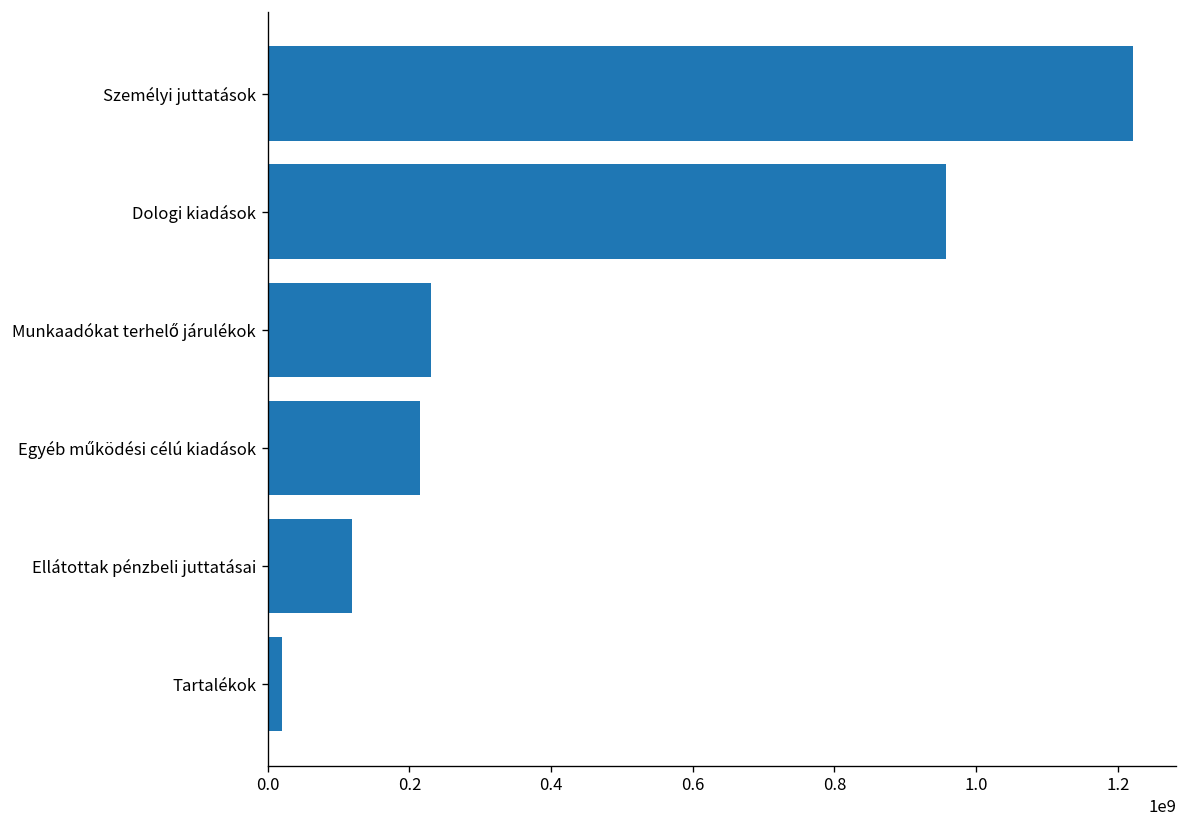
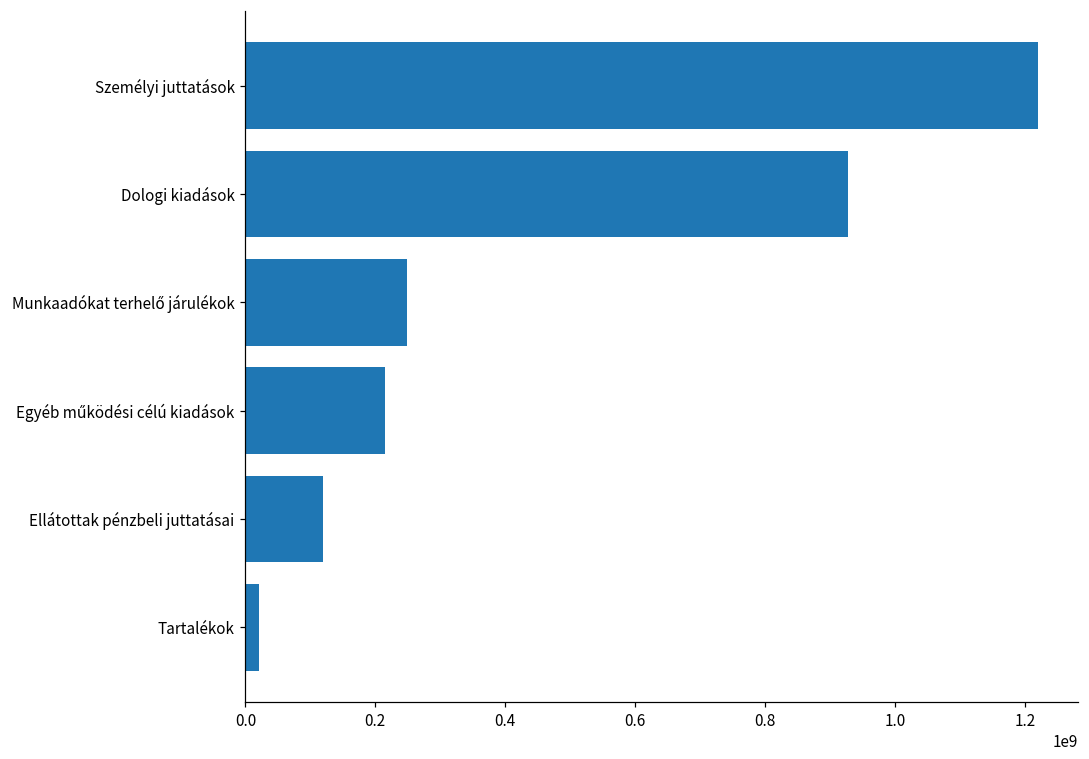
Dologi kiadások: 960000000 -> 930000000
Munkaadókat terhelő járulékok: 230000000 -> 250000000
